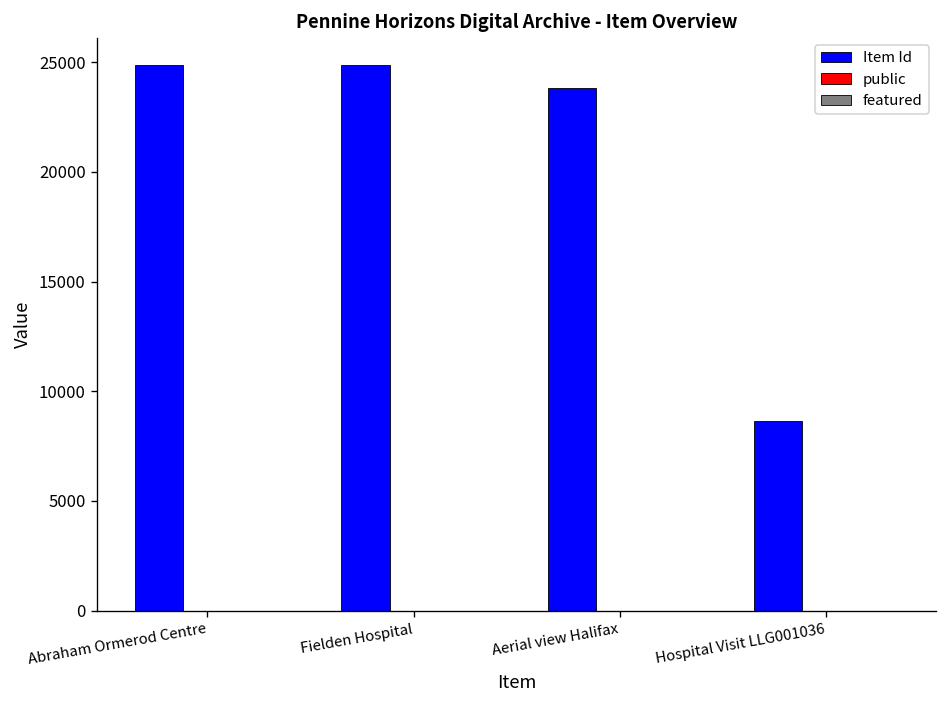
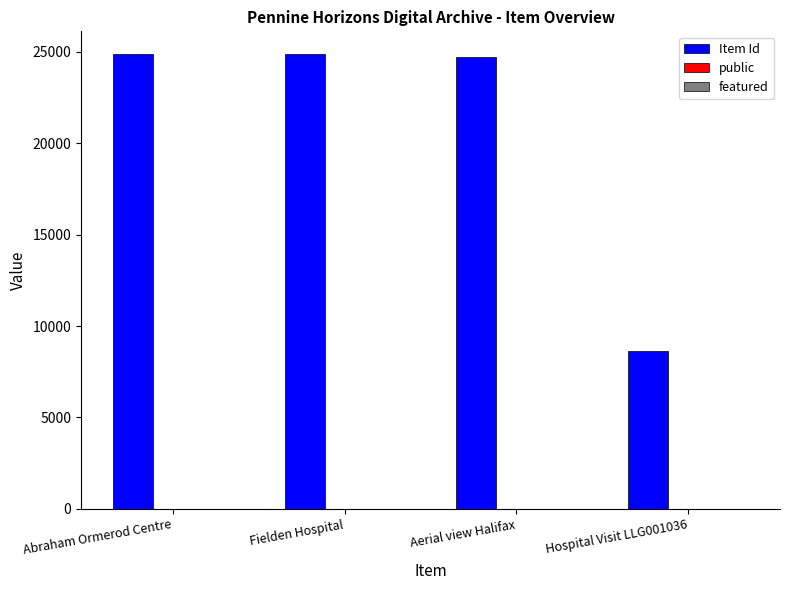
Item Id, Aerial view Halifax: 23800 -> 24700
